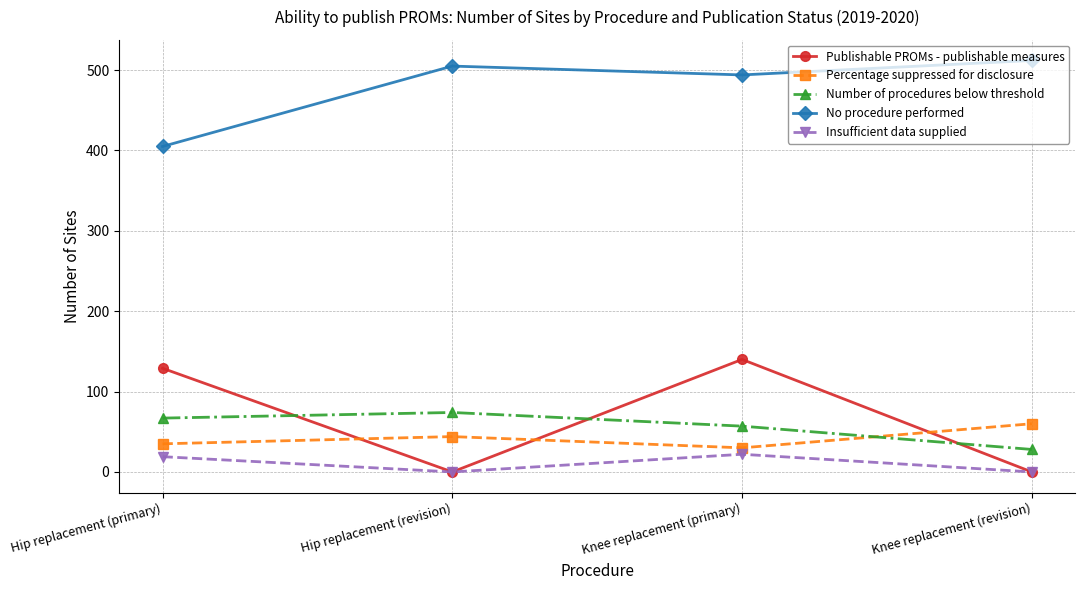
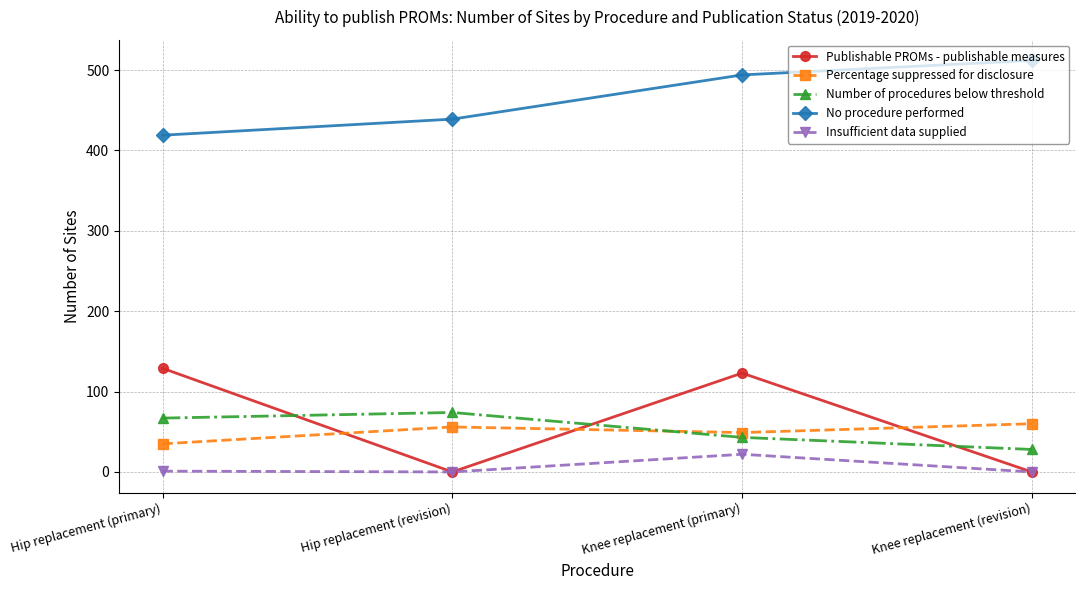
No procedure performed, Hip replacement (primary): 410 -> 420
Insufficient data supplied, Hip replacement (primary): 20 -> 0
Percentage suppressed for disclosure, Hip replacement (revision): 40 -> 60
No procedure performed, Hip replacement (revision): 510 -> 440
Publishable PROMs - publishable measures, Knee replacement (primary): 140 -> 120
Percentage suppressed for disclosure, Knee replacement (primary): 30 -> 50
Number of procedures below threshold, Knee replacement (primary): 60 -> 40
